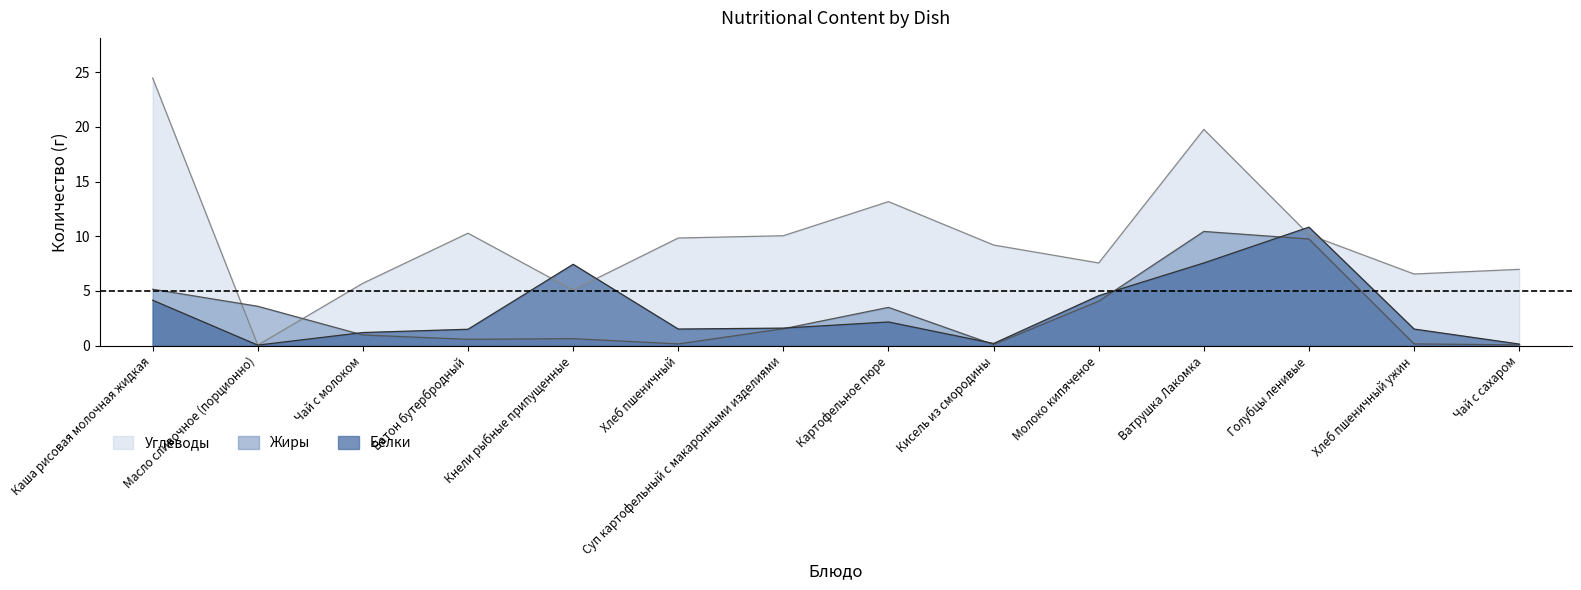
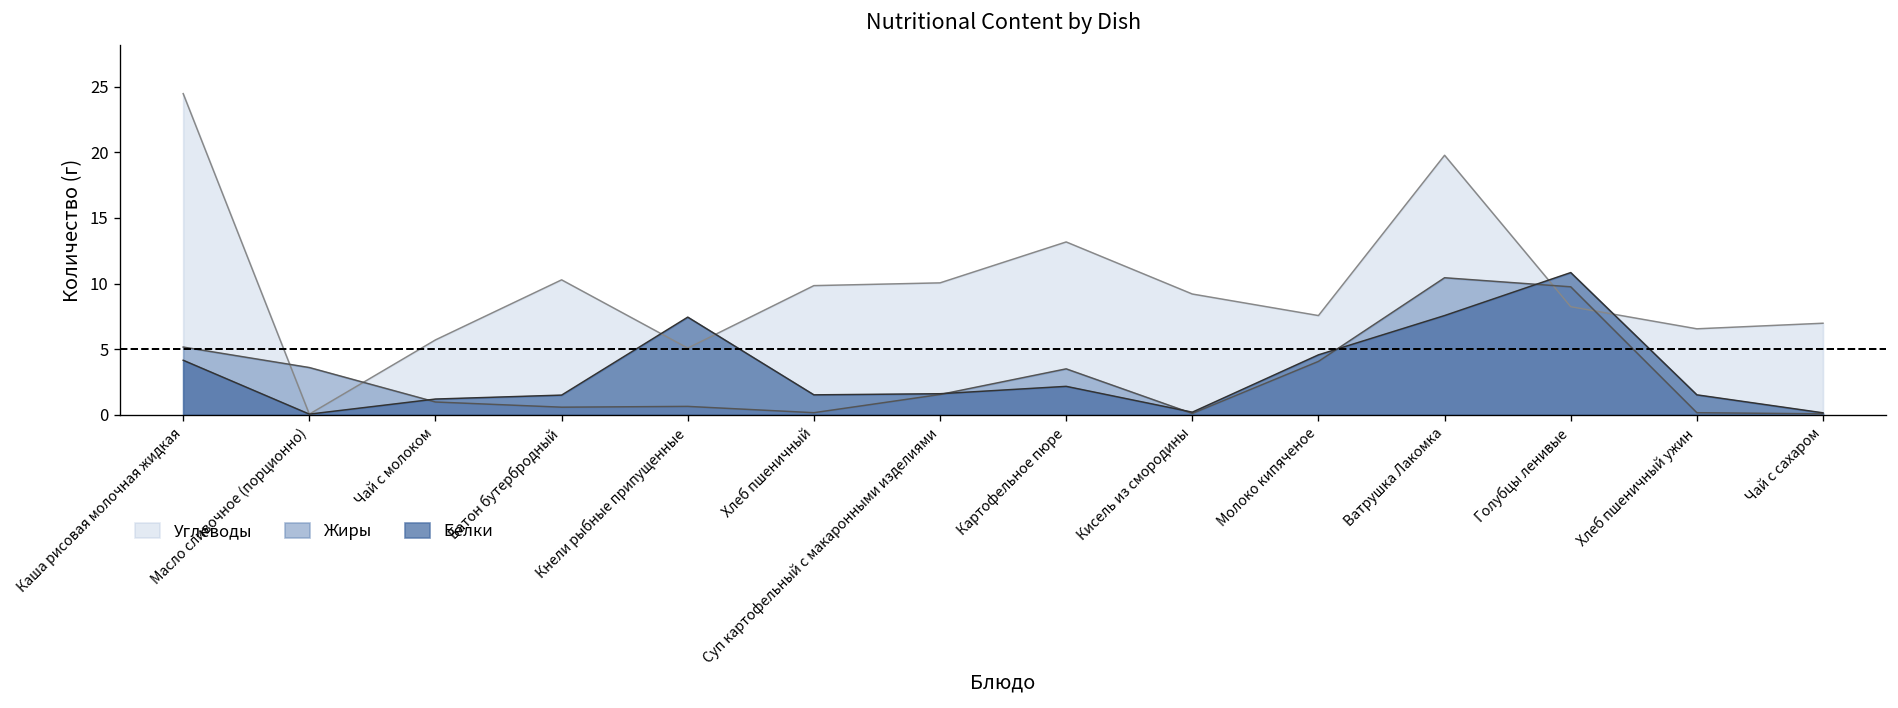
Углеводы, Голубцы ленивые: 10.1 -> 8.2
